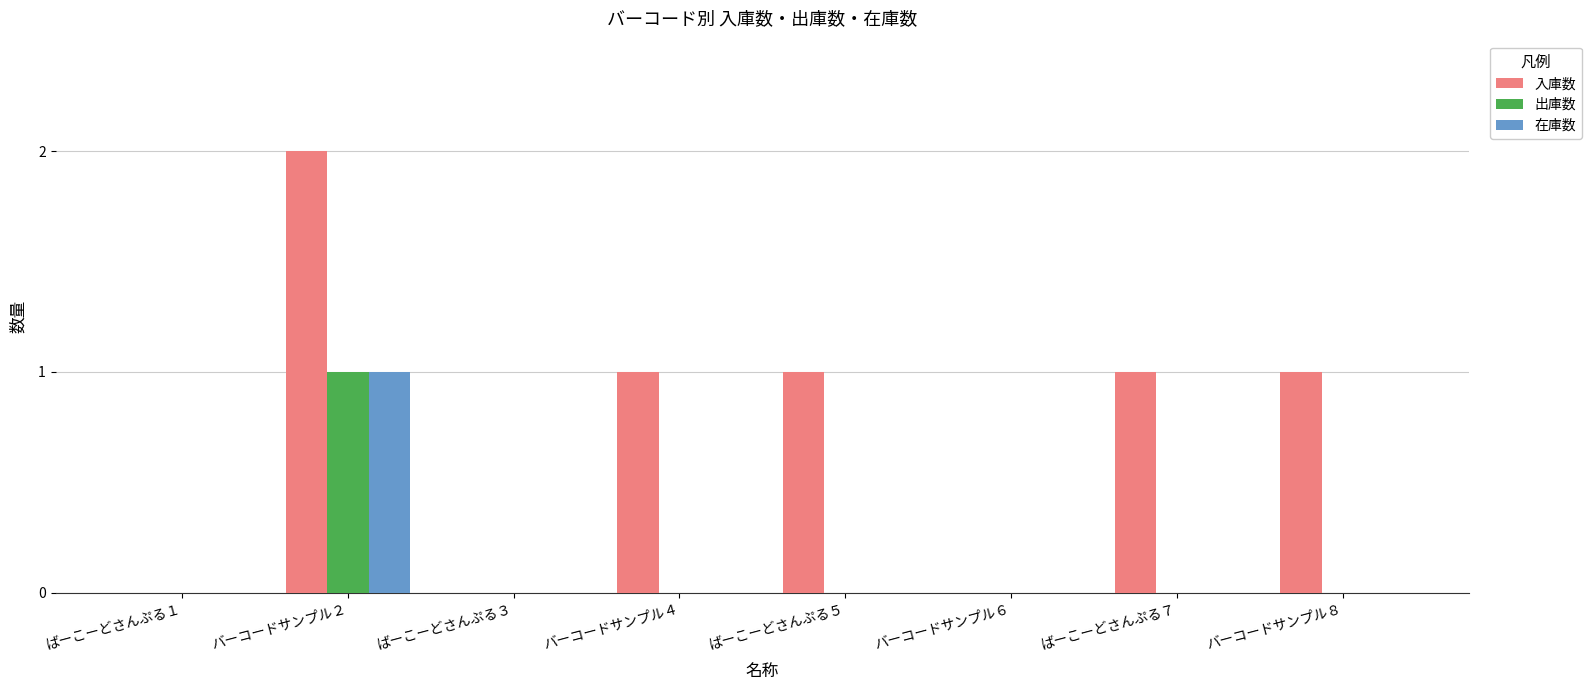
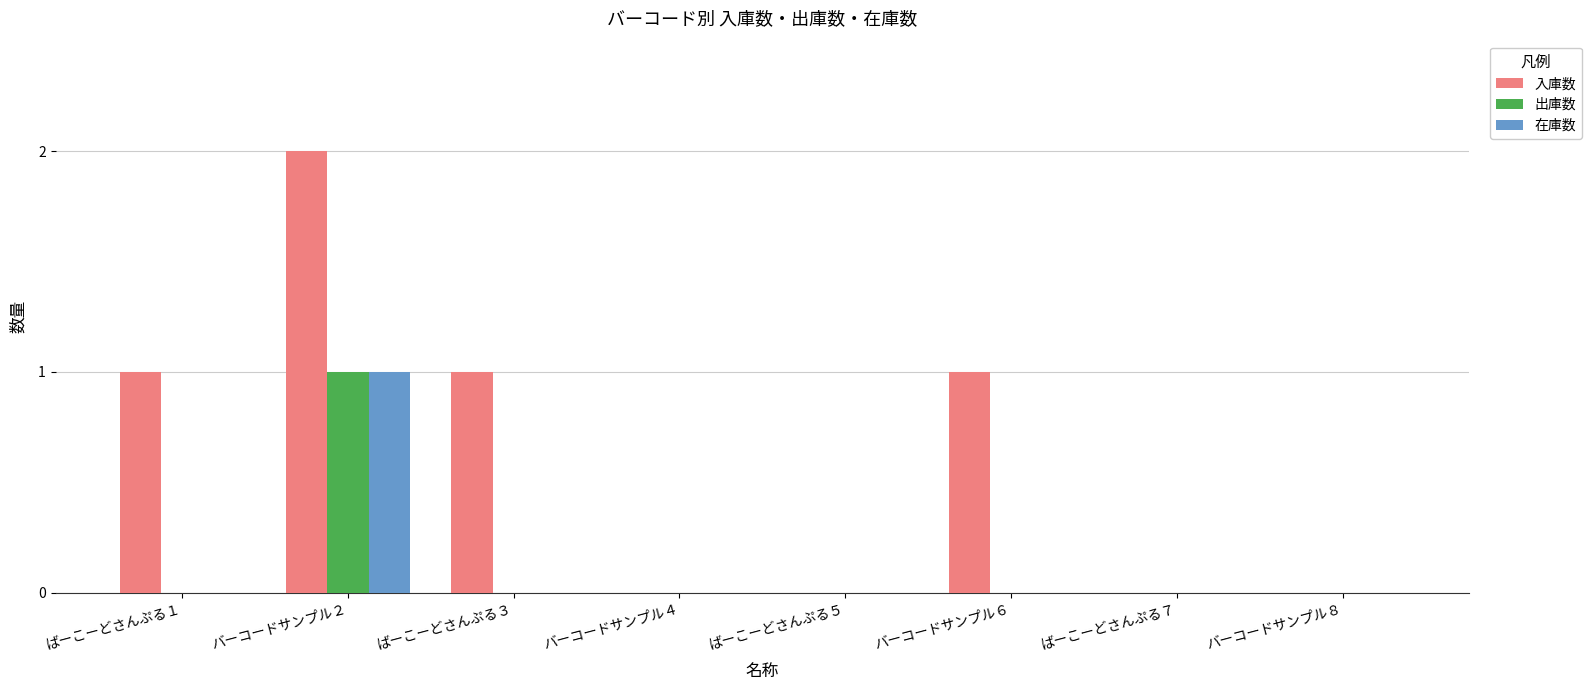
入庫数, ばーこーどさんぷる１: 0 -> 1
入庫数, ばーこーどさんぷる３: 0 -> 1
入庫数, バーコードサンプル４: 1 -> 0
入庫数, ばーこーどさんぷる５: 1 -> 0
入庫数, バーコードサンプル６: 0 -> 1
入庫数, ばーこーどさんぷる７: 1 -> 0
入庫数, バーコードサンプル８: 1 -> 0
